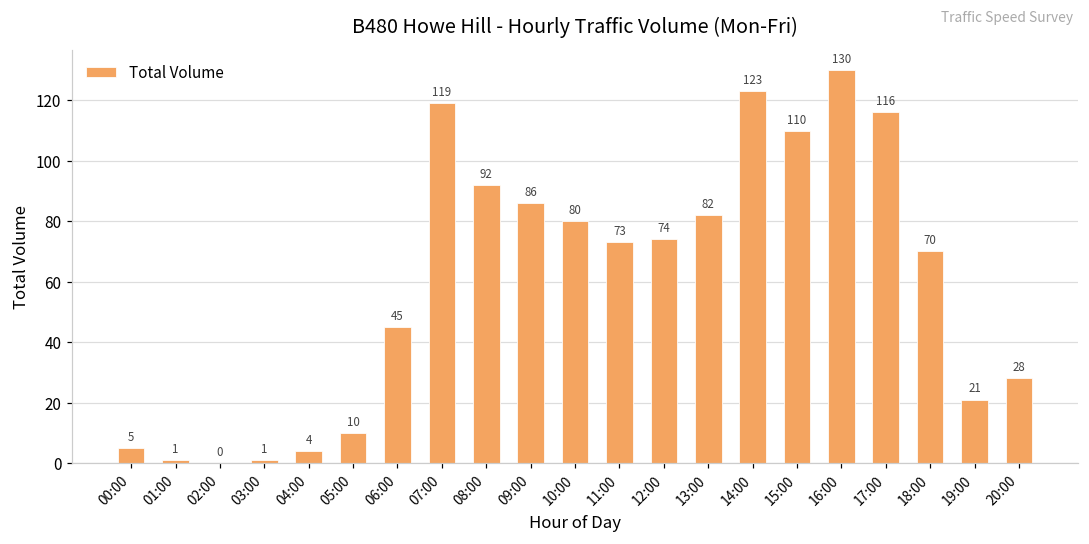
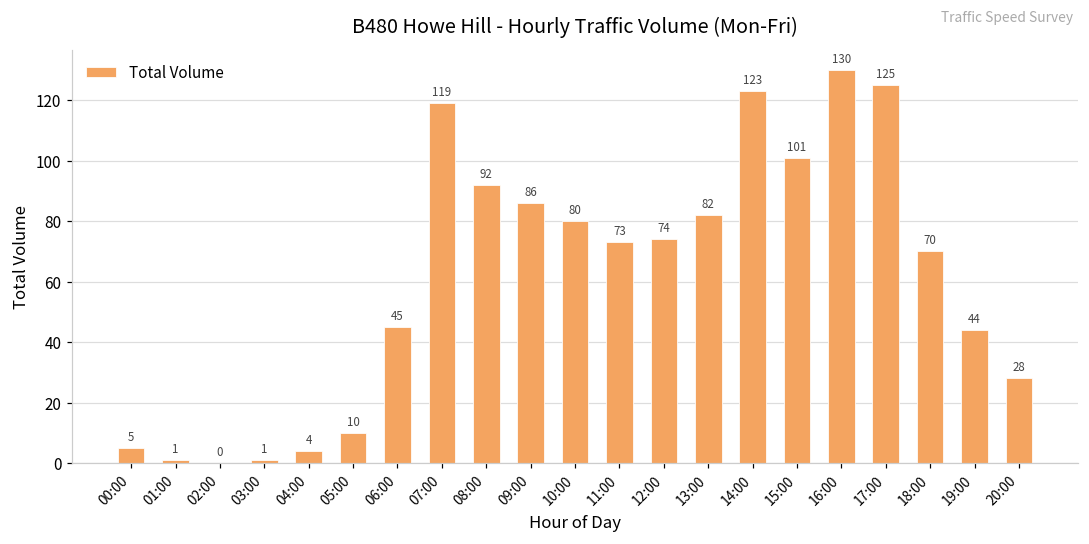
15:00: 110 -> 101
17:00: 116 -> 125
19:00: 21 -> 44
